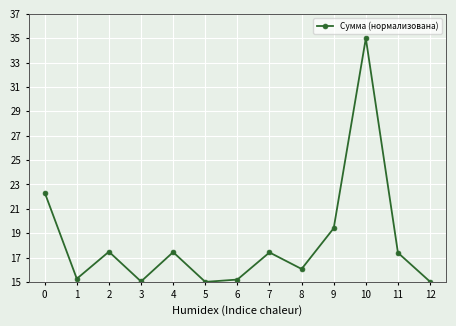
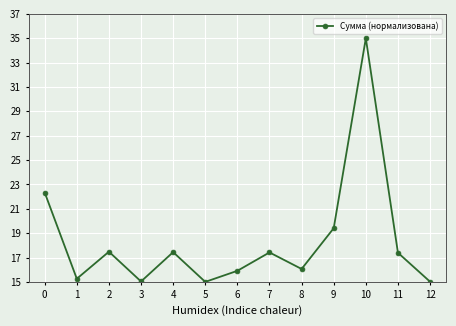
6: 15.2 -> 15.9
